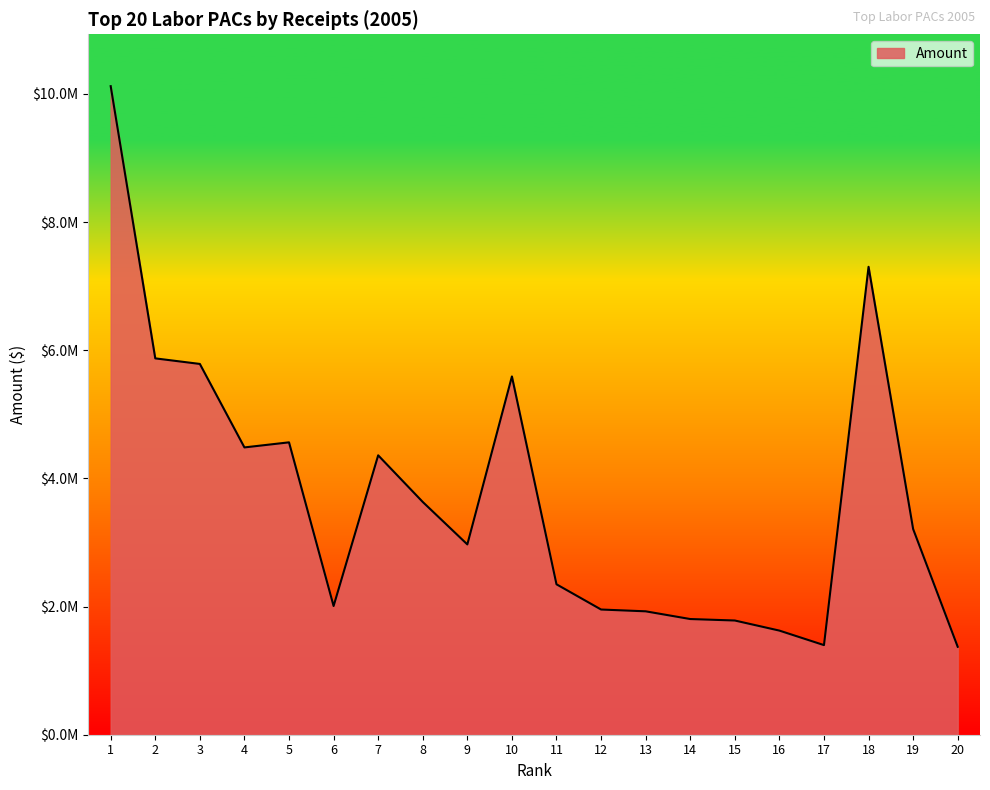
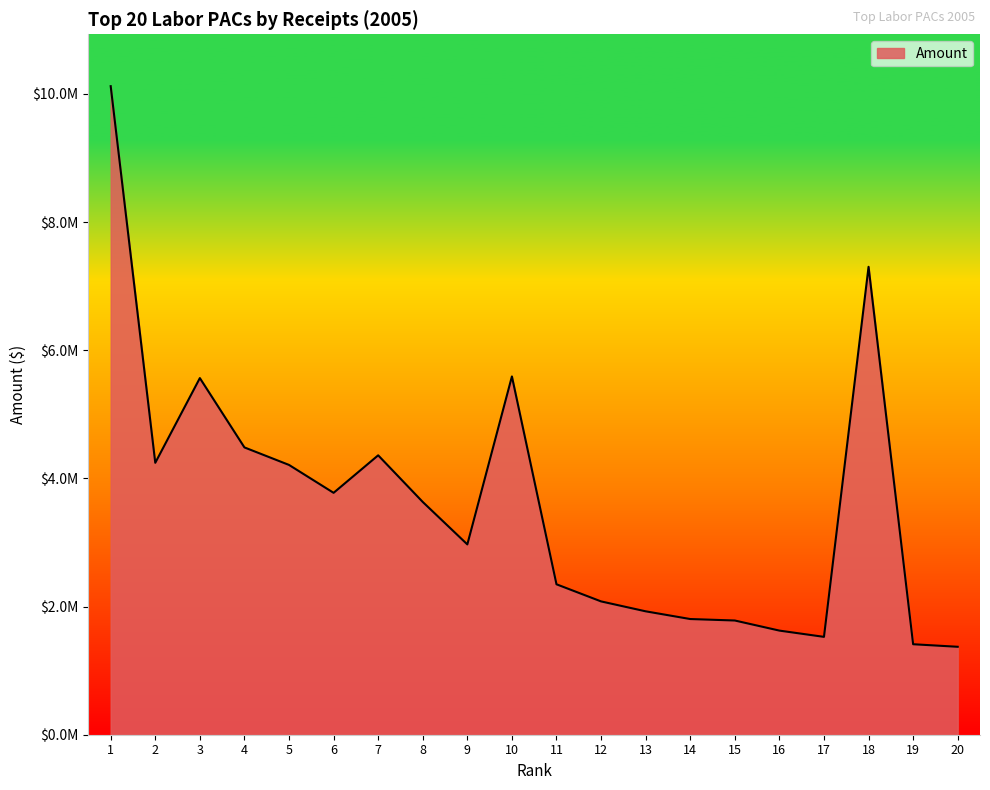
2: $5900000 -> $4200000
3: $5800000 -> $5600000
5: $4600000 -> $4200000
6: $2000000 -> $3800000
12: $2000000 -> $2100000
17: $1400000 -> $1500000
19: $3200000 -> $1400000
